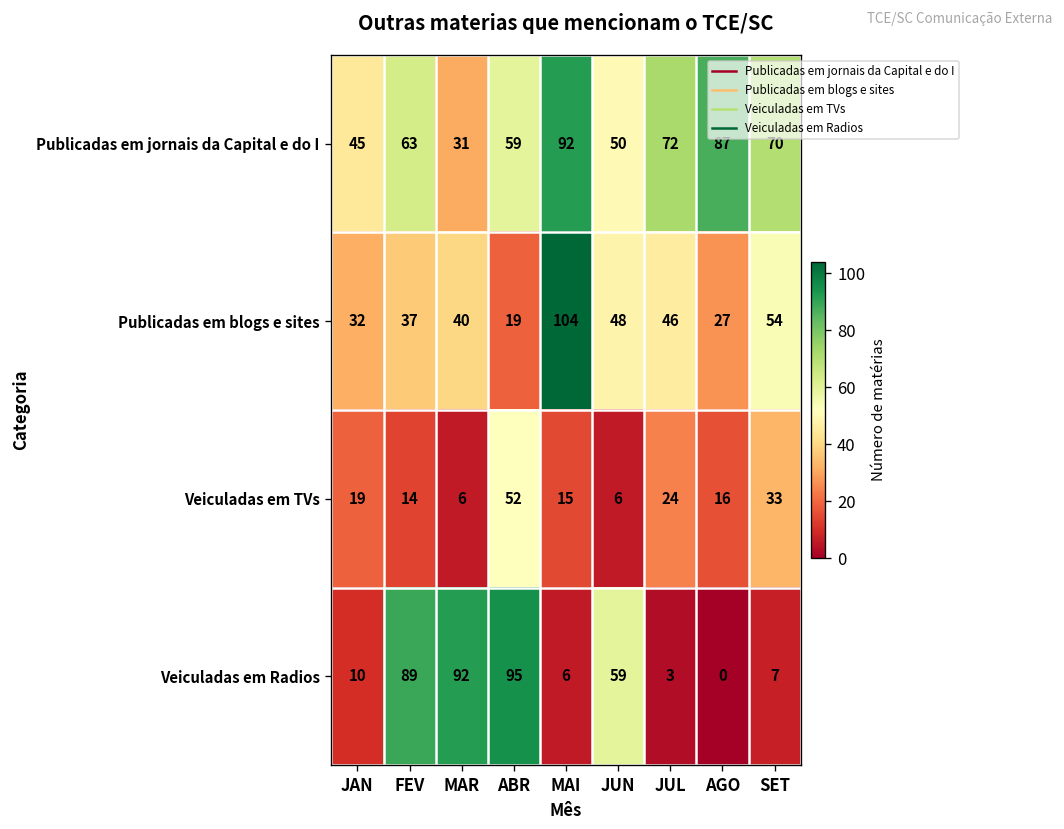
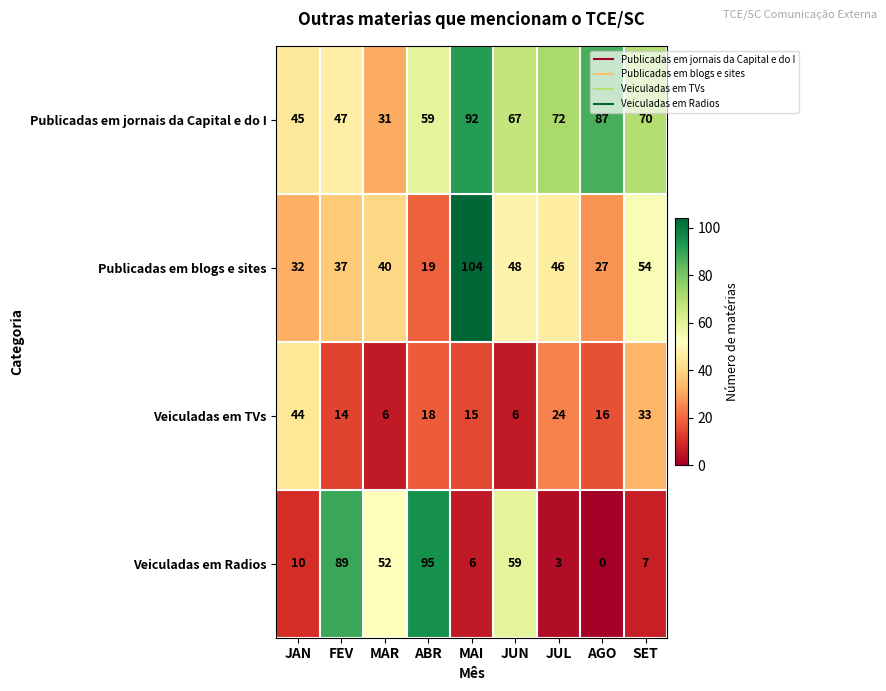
Publicadas em jornais da Capital e do I, FEV: 63 -> 47
Publicadas em jornais da Capital e do I, JUN: 50 -> 67
Veiculadas em TVs, JAN: 19 -> 44
Veiculadas em TVs, ABR: 52 -> 18
Veiculadas em Radios, MAR: 92 -> 52
